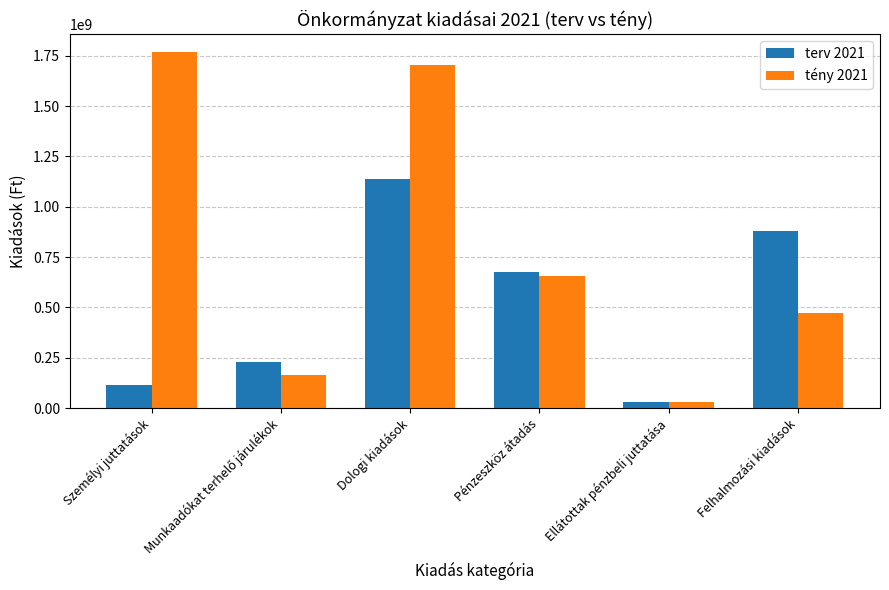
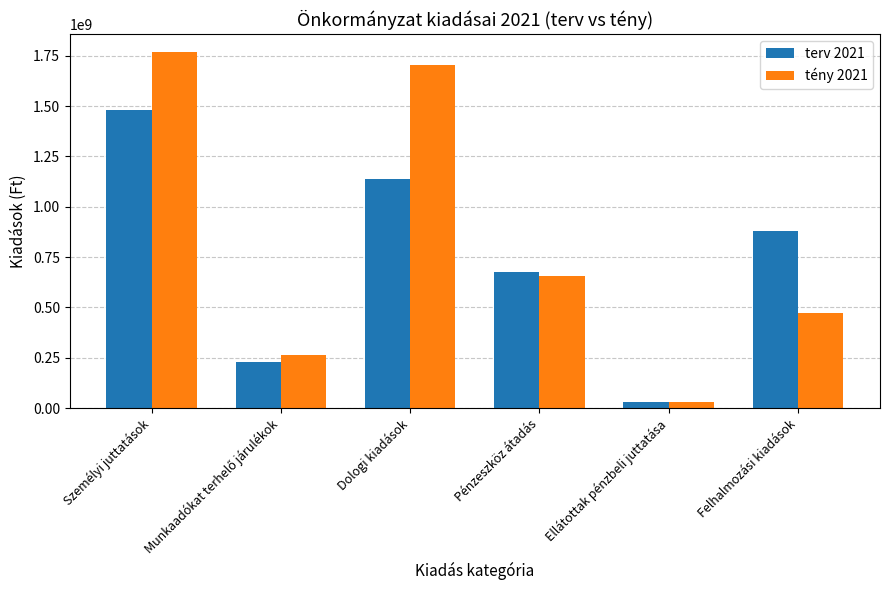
terv 2021, Személyi juttatások: 120000000 -> 1480000000
tény 2021, Munkaadókat terhelő járulékok: 160000000 -> 260000000
